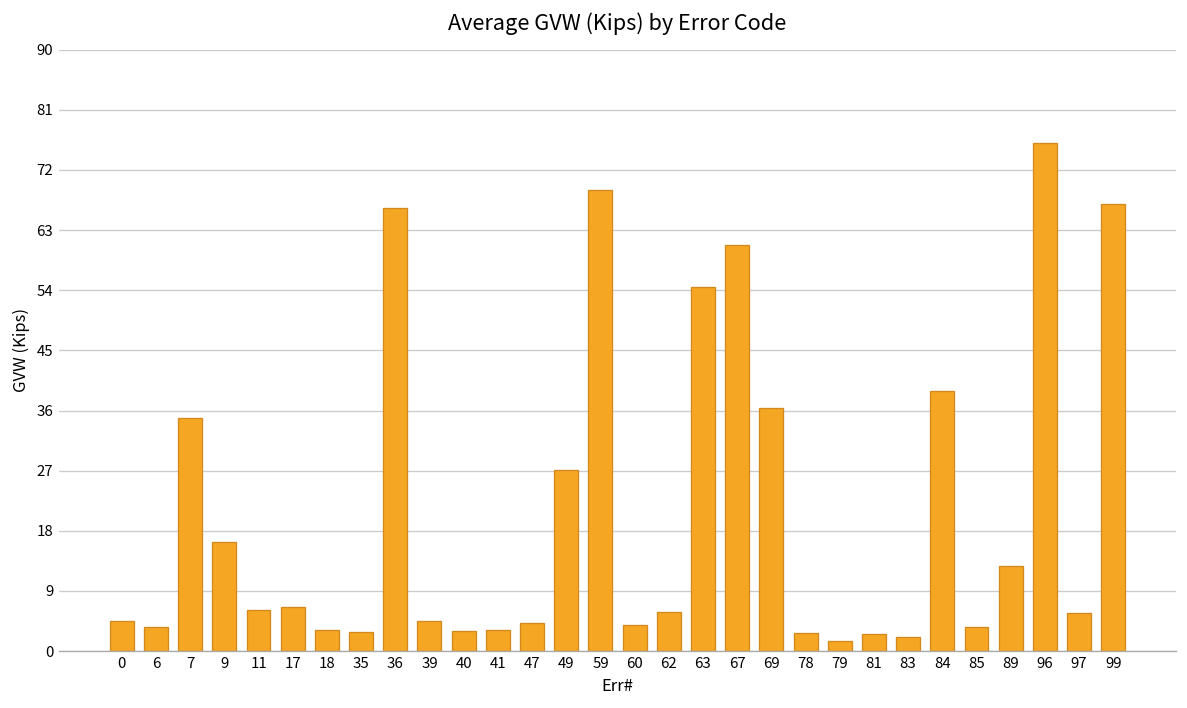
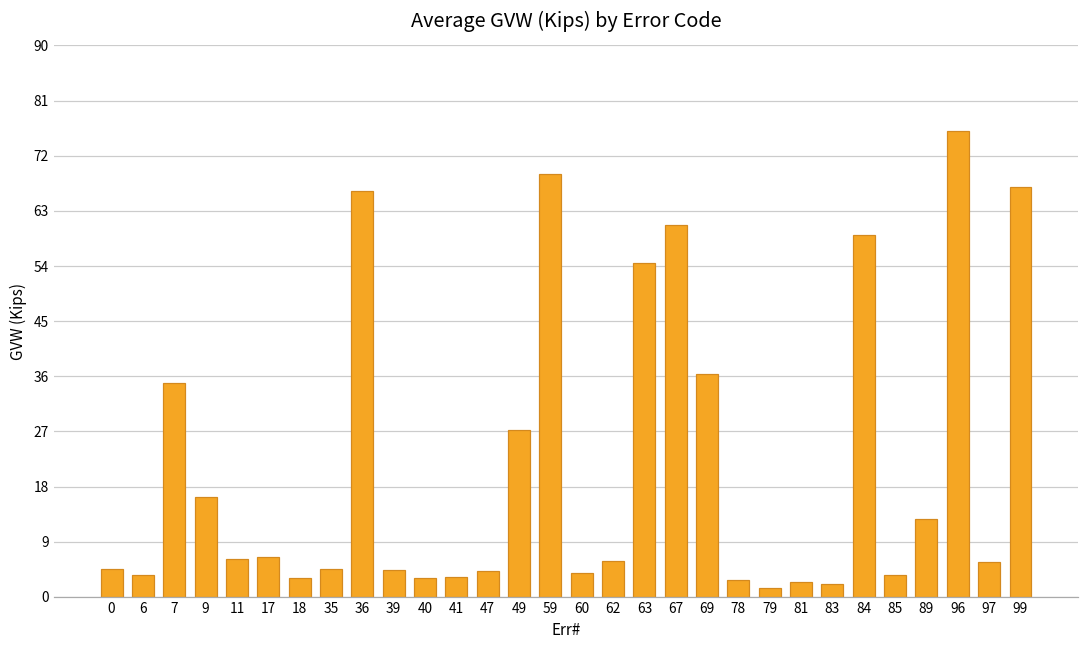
35: 3 -> 5
84: 39 -> 59
